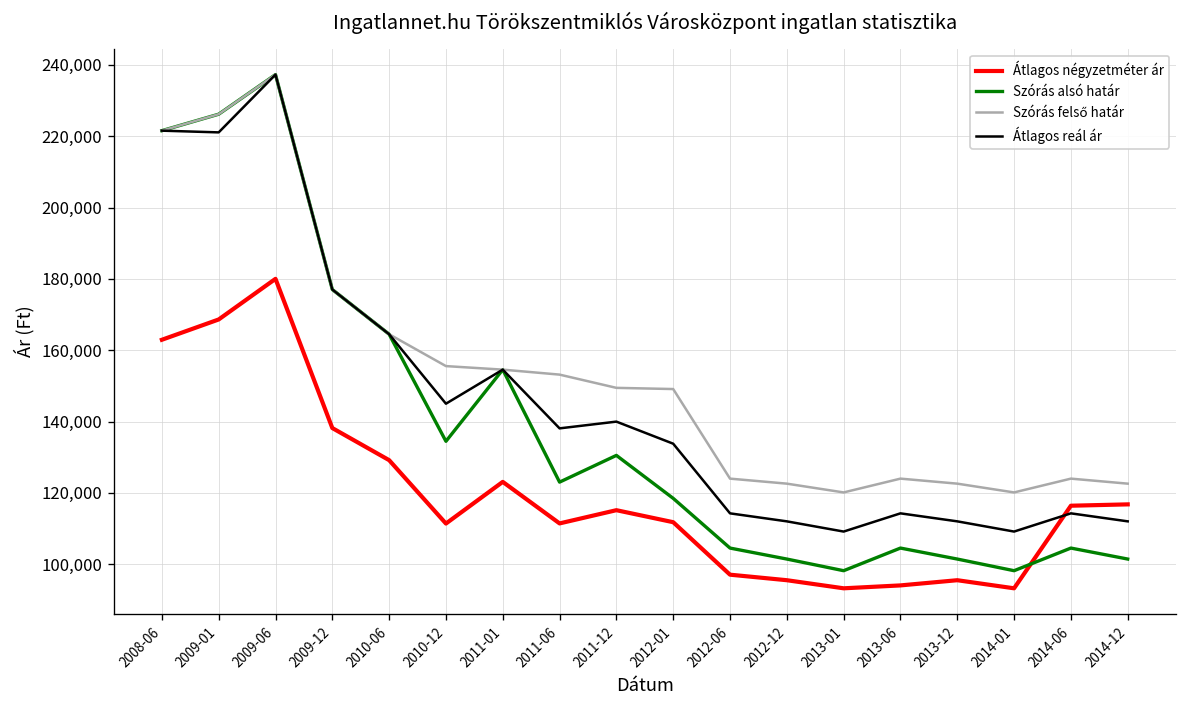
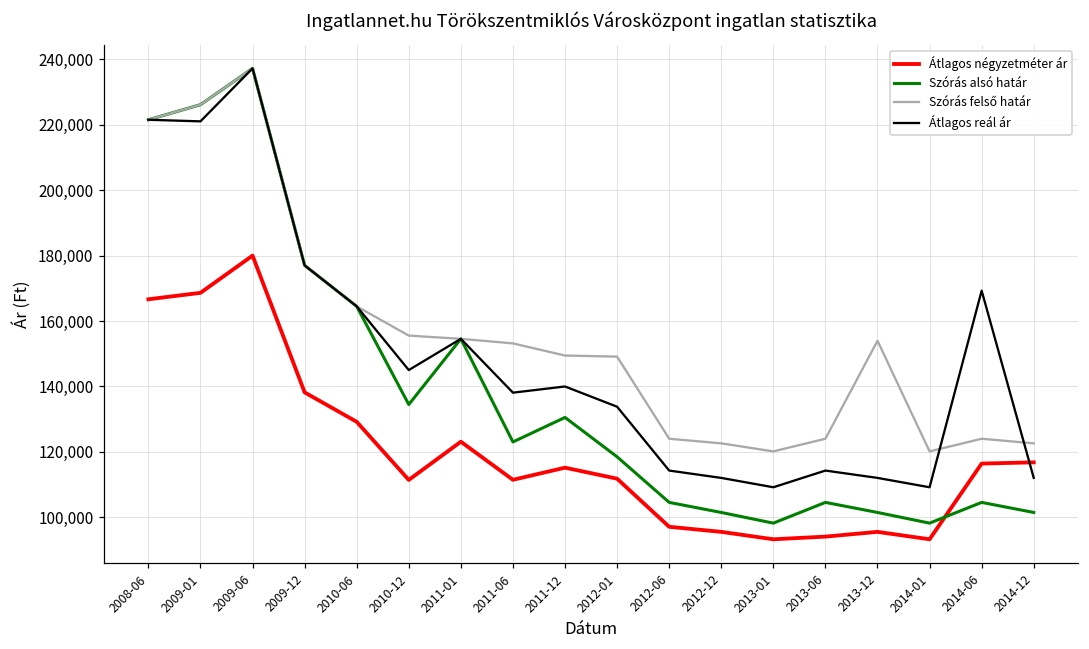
Átlagos négyzetméter ár, 2008-06: 163,000 -> 167,000
Szórás felső határ, 2013-12: 123,000 -> 154,000
Átlagos reál ár, 2014-06: 114,000 -> 169,000
